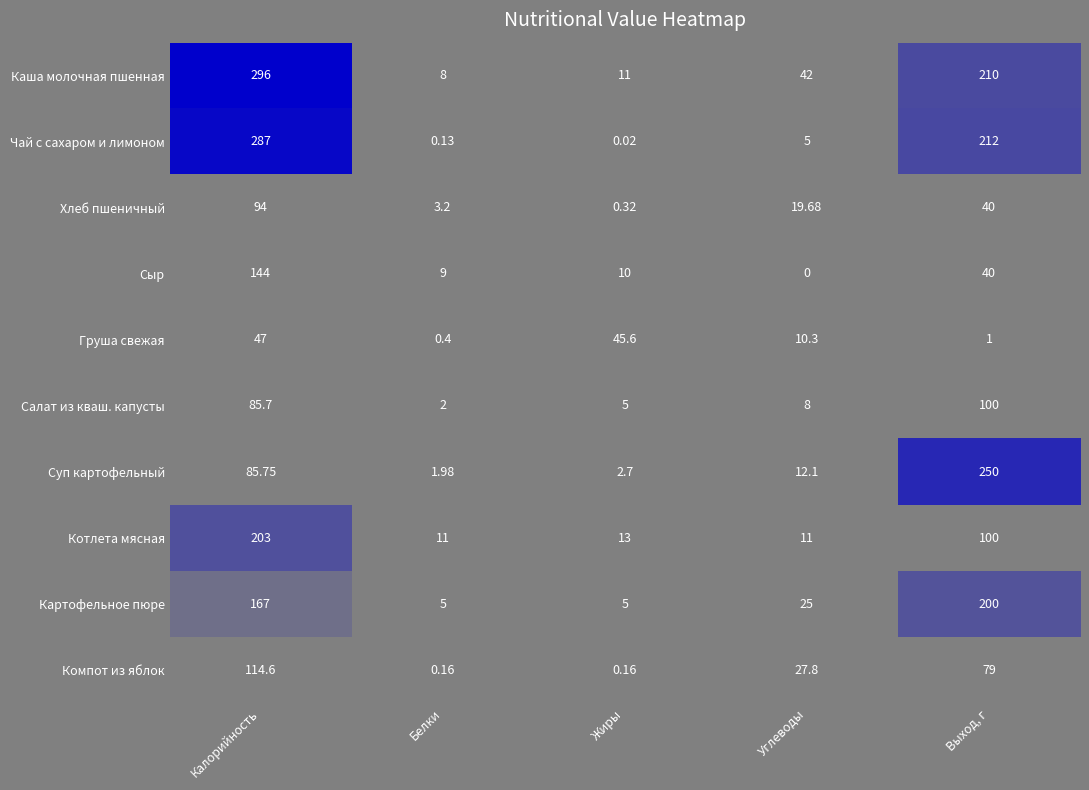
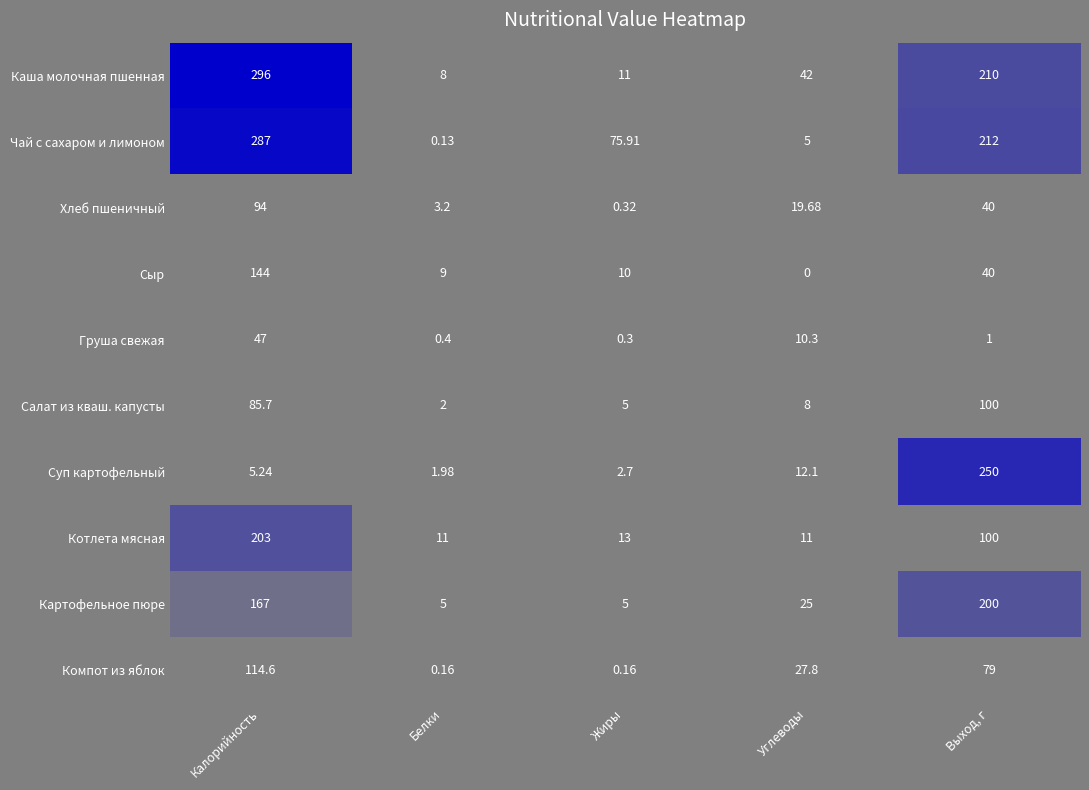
Чай с сахаром и лимоном, Жиры: 0.02 -> 75.91
Груша свежая, Жиры: 45.6 -> 0.3
Суп картофельный, Калорийность: 85.75 -> 5.24
